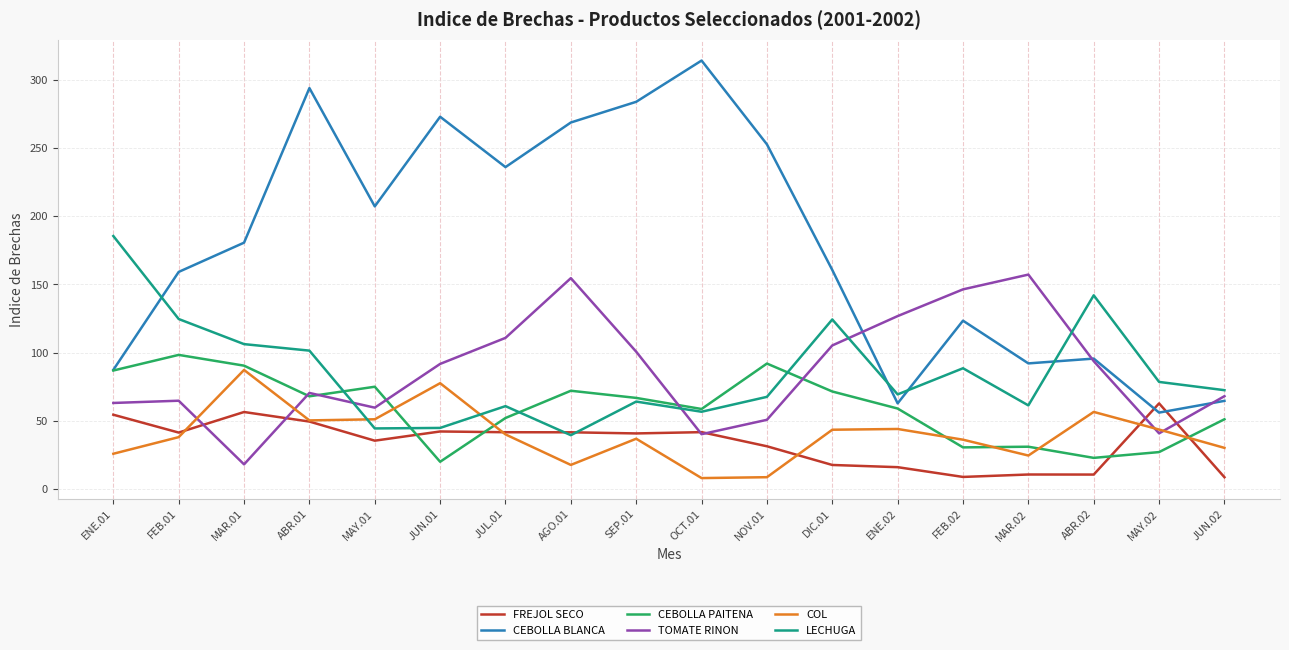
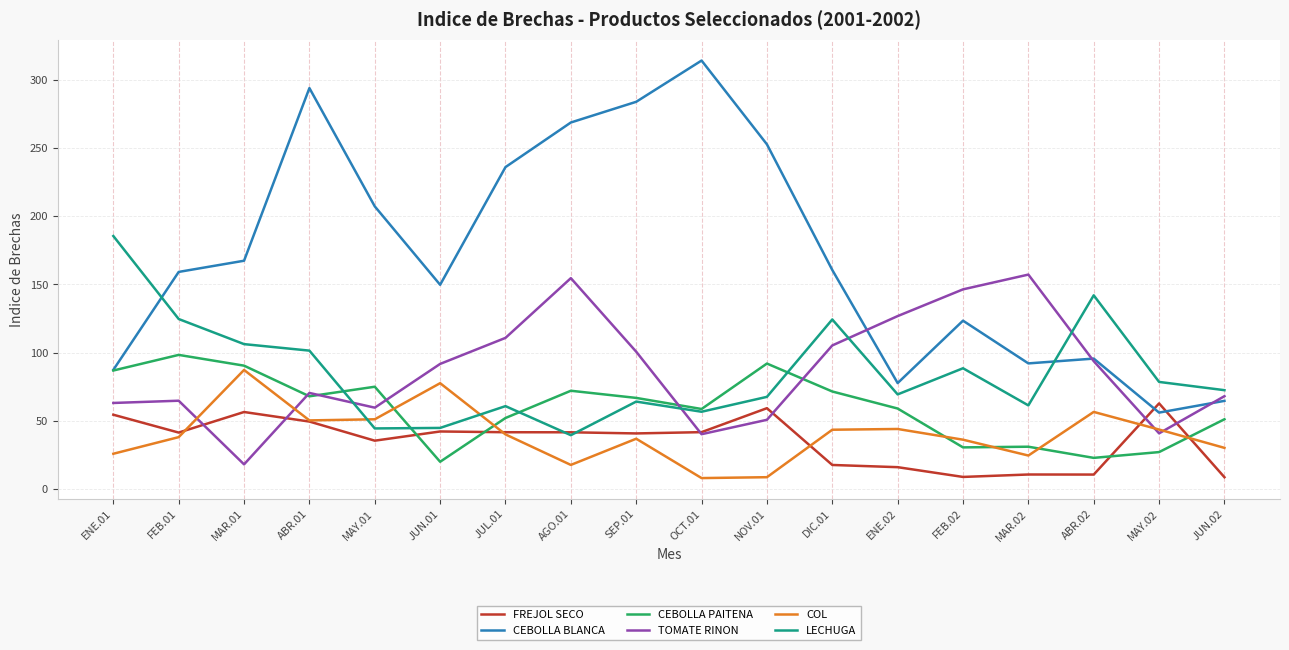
CEBOLLA BLANCA, MAR.01: 181 -> 167
CEBOLLA BLANCA, JUN.01: 273 -> 150
FREJOL SECO, NOV.01: 31 -> 59
CEBOLLA BLANCA, ENE.02: 63 -> 78
